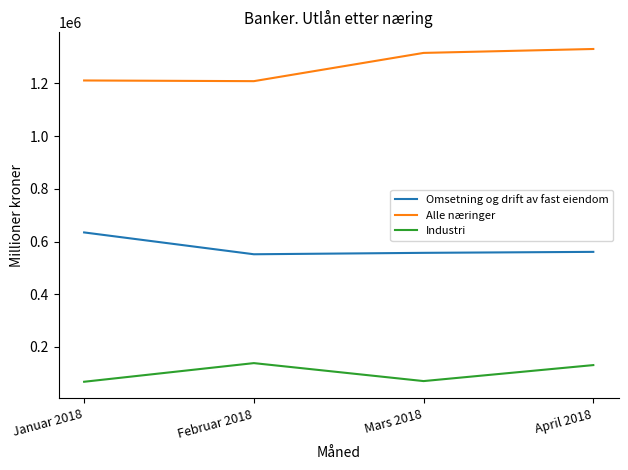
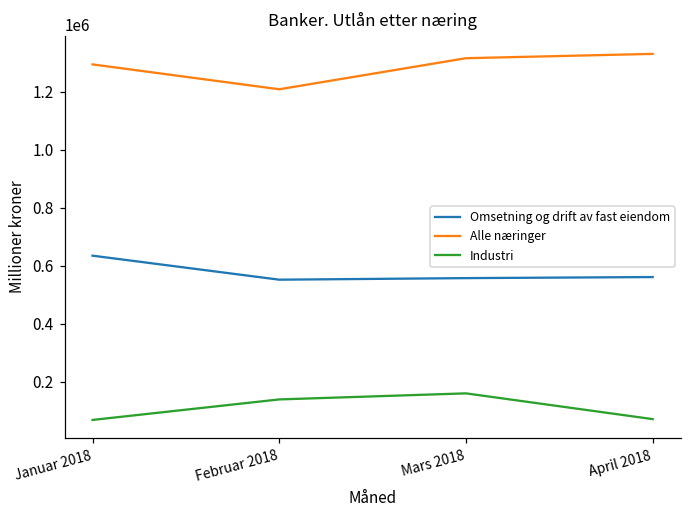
Alle næringer, Januar 2018: 1210000 -> 1290000
Industri, Mars 2018: 70000 -> 160000
Industri, April 2018: 130000 -> 70000
